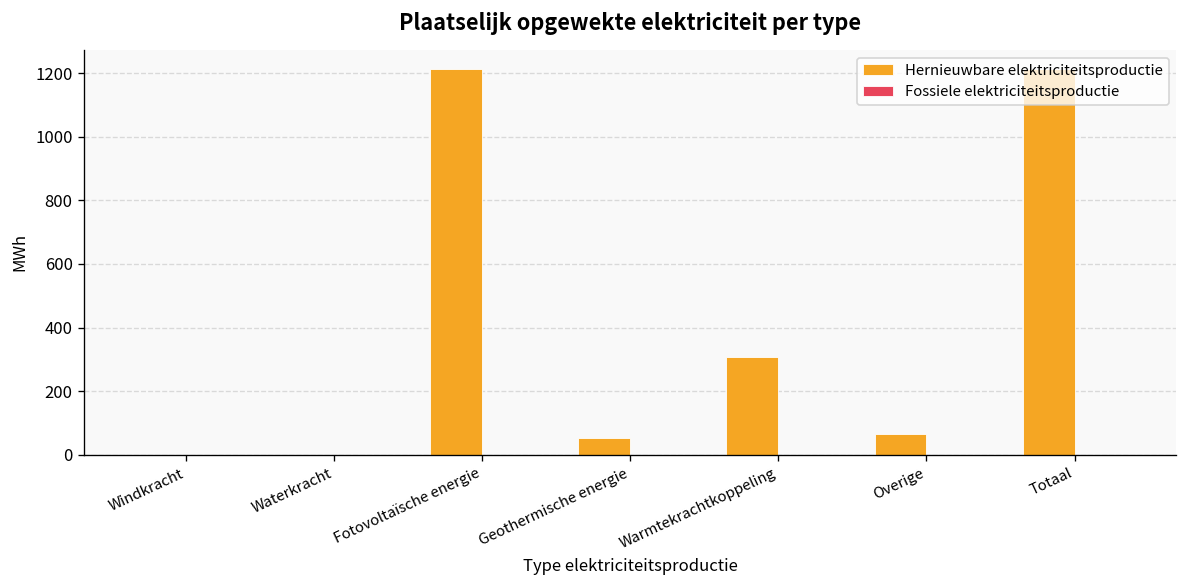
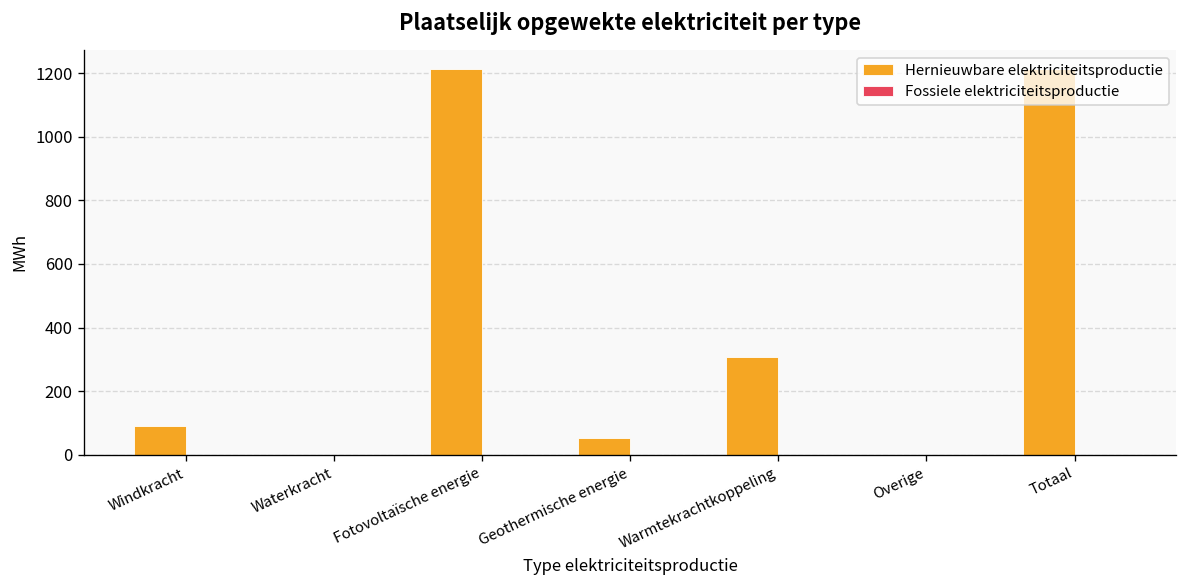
Hernieuwbare elektriciteitsproductie, Windkracht: 0 -> 90
Hernieuwbare elektriciteitsproductie, Overige: 70 -> 0
